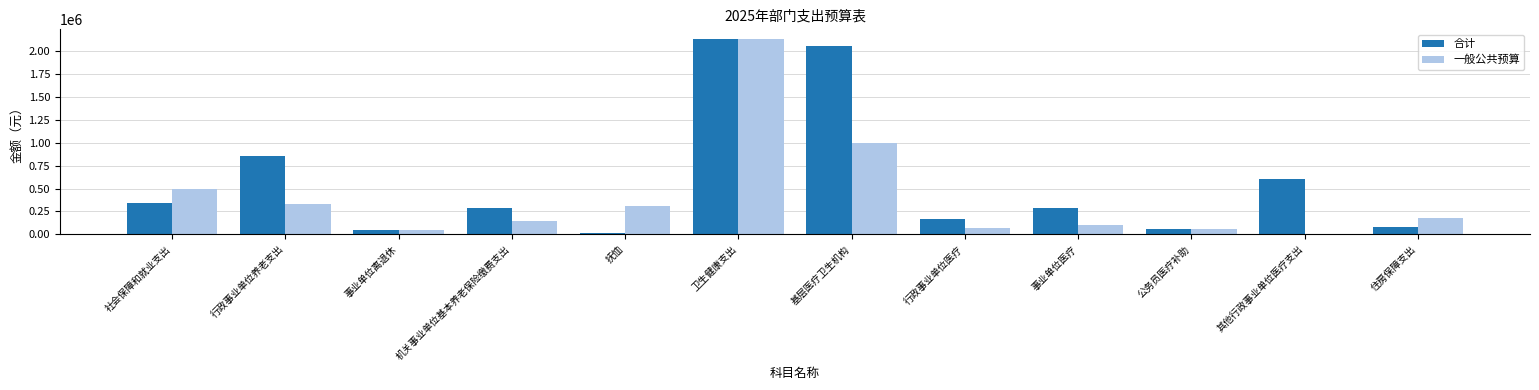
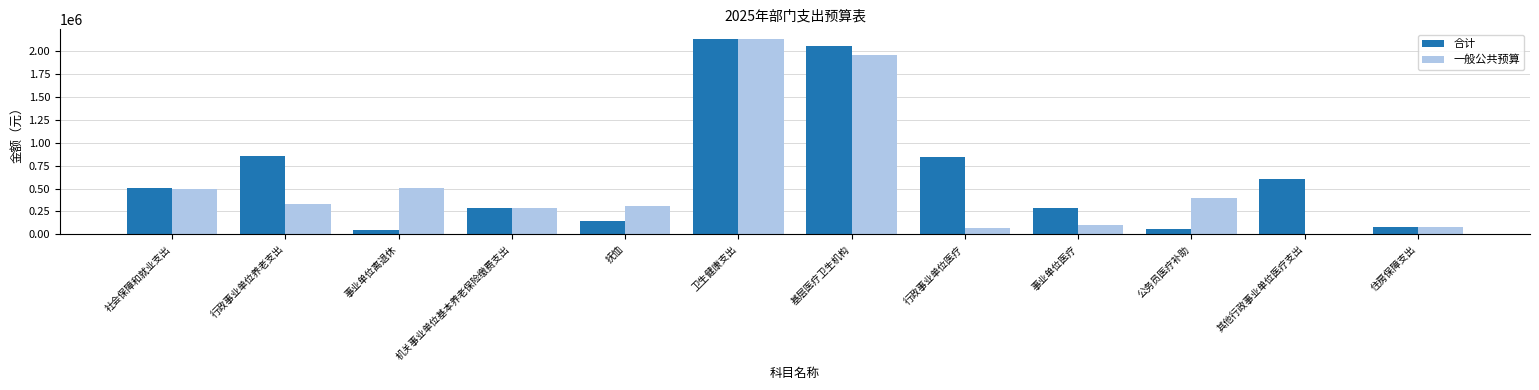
合计, 社会保障和就业支出: 300000 -> 500000
一般公共预算, 事业单位离退休: 0 -> 500000
一般公共预算, 机关事业单位基本养老保险缴费支出: 100000 -> 300000
合计, 抚恤: 0 -> 100000
一般公共预算, 基层医疗卫生机构: 1000000 -> 2000000
合计, 行政事业单位医疗: 200000 -> 800000
一般公共预算, 公务员医疗补助: 100000 -> 400000
一般公共预算, 住房保障支出: 200000 -> 100000
